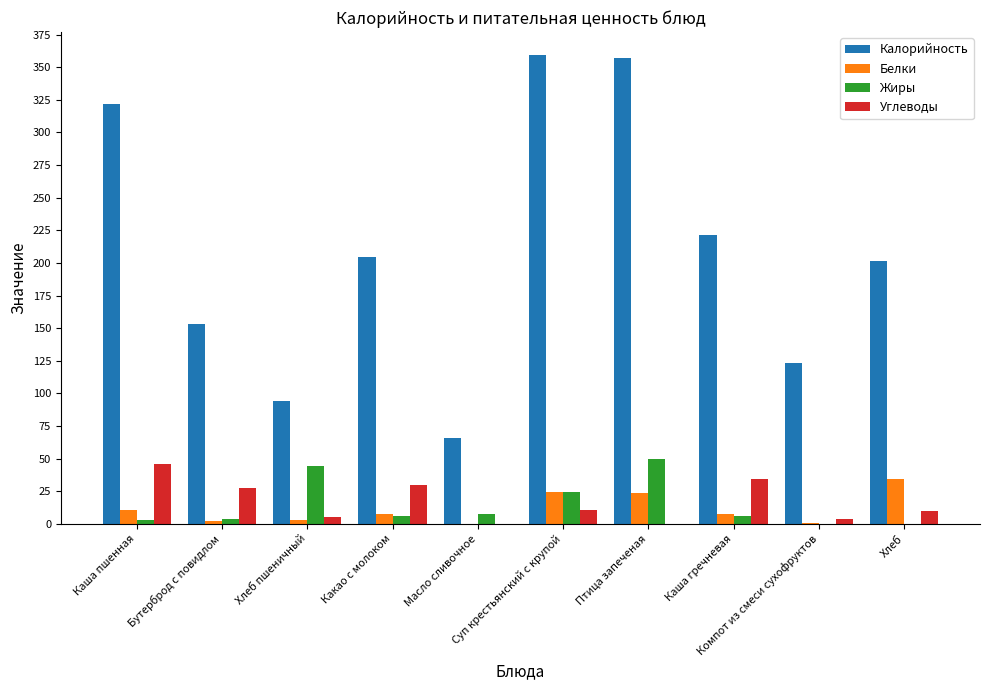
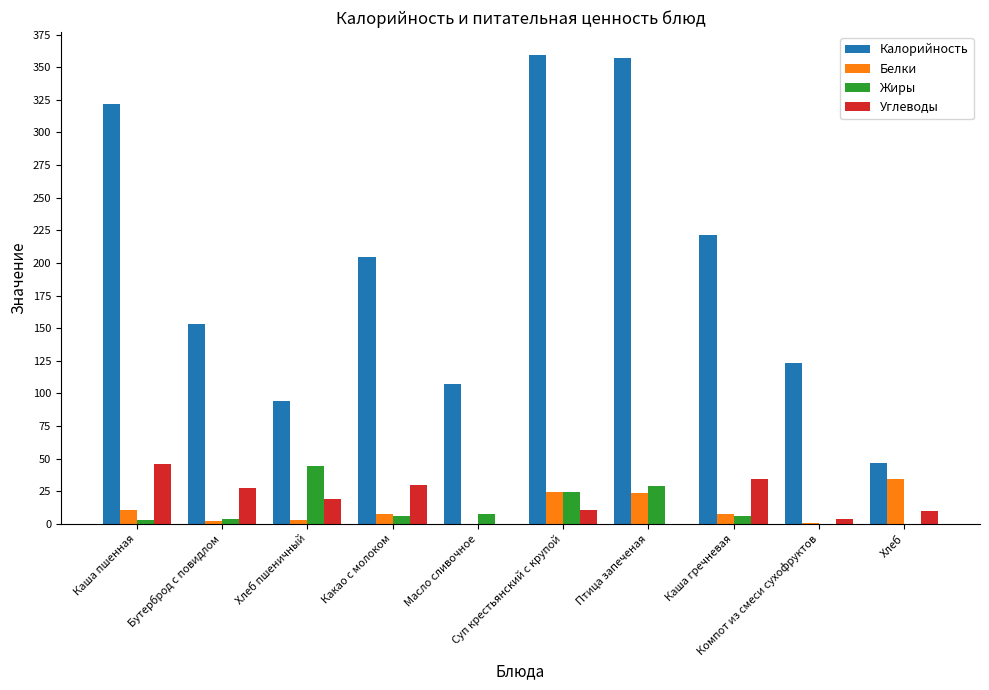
Углеводы, Хлеб пшеничный: 6 -> 19
Калорийность, Масло сливочное: 66 -> 107
Жиры, Птица запеченая: 50 -> 29
Калорийность, Хлеб: 201 -> 47
